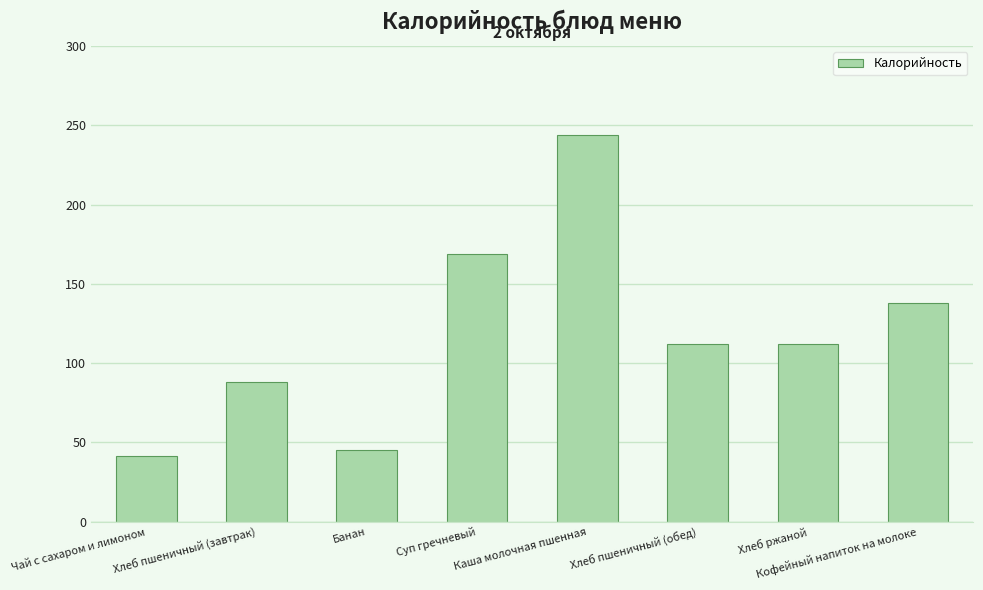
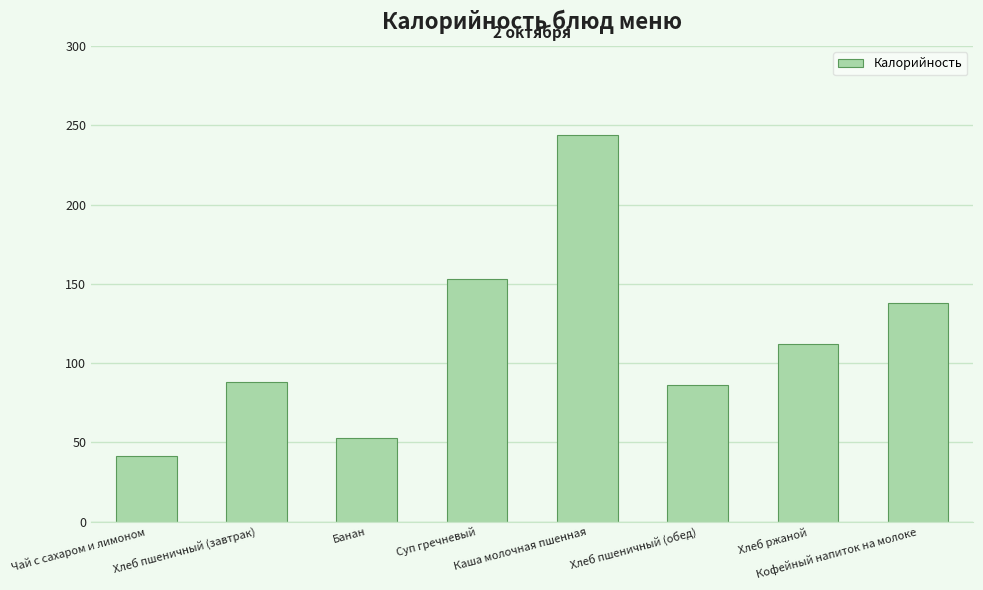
Банан: 45 -> 53
Суп гречневый: 169 -> 153
Хлеб пшеничный (обед): 112 -> 86
